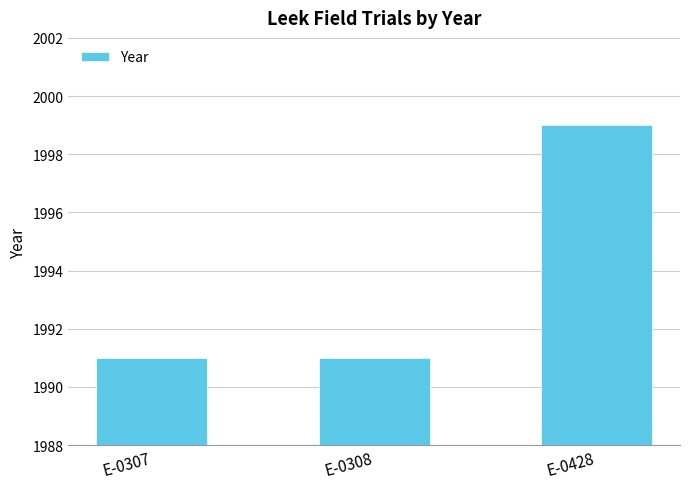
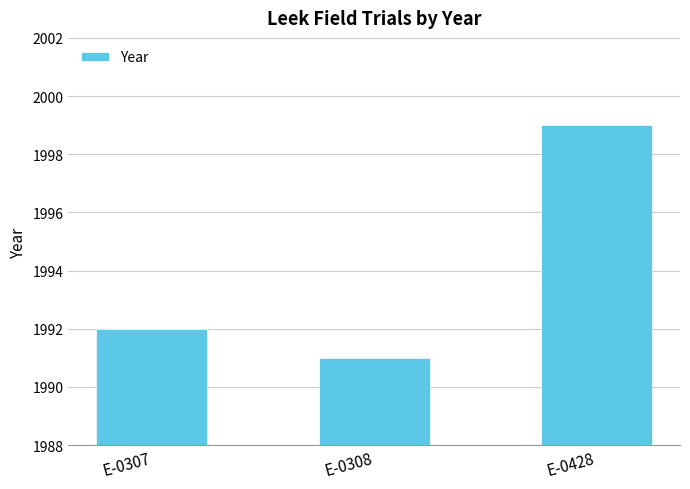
E-0307: 1991 -> 1992
